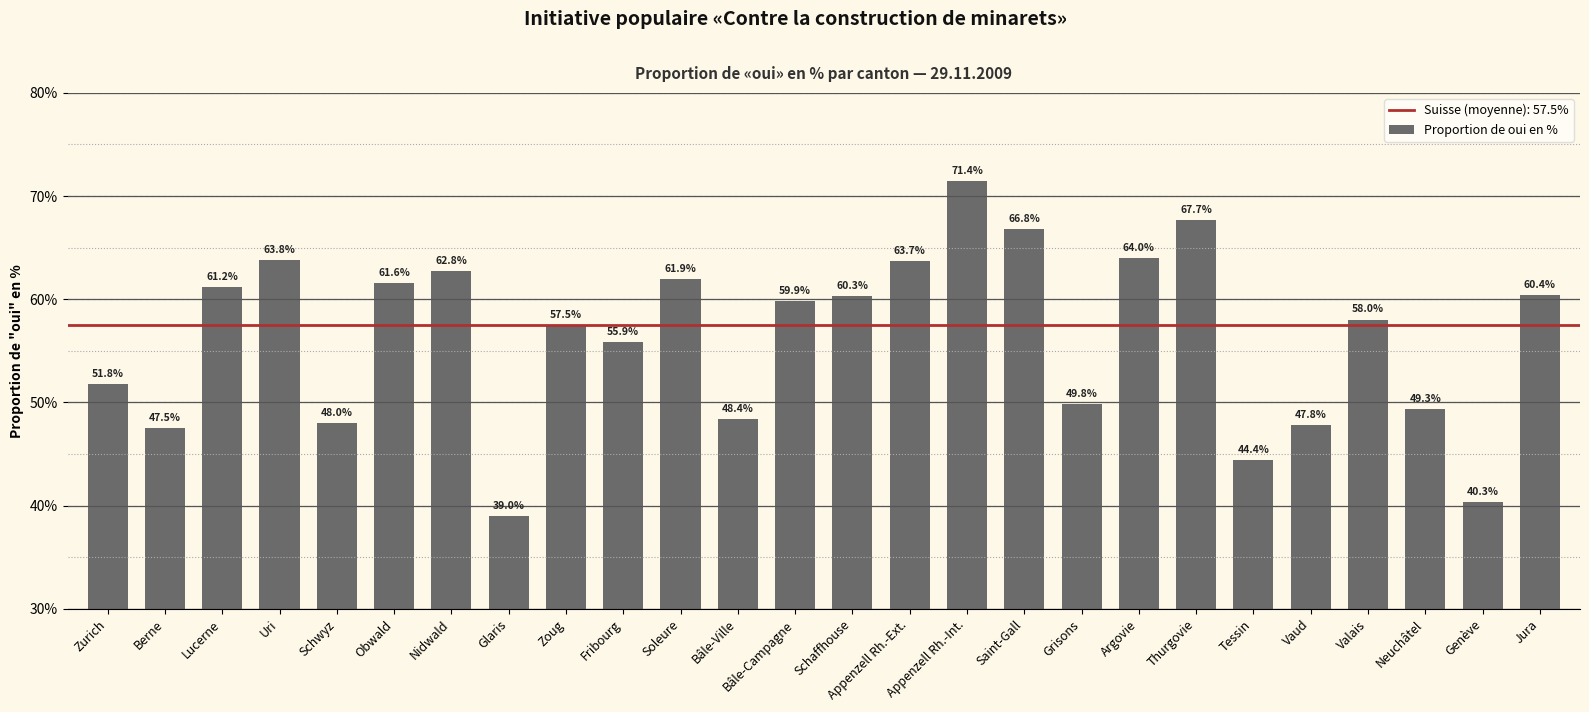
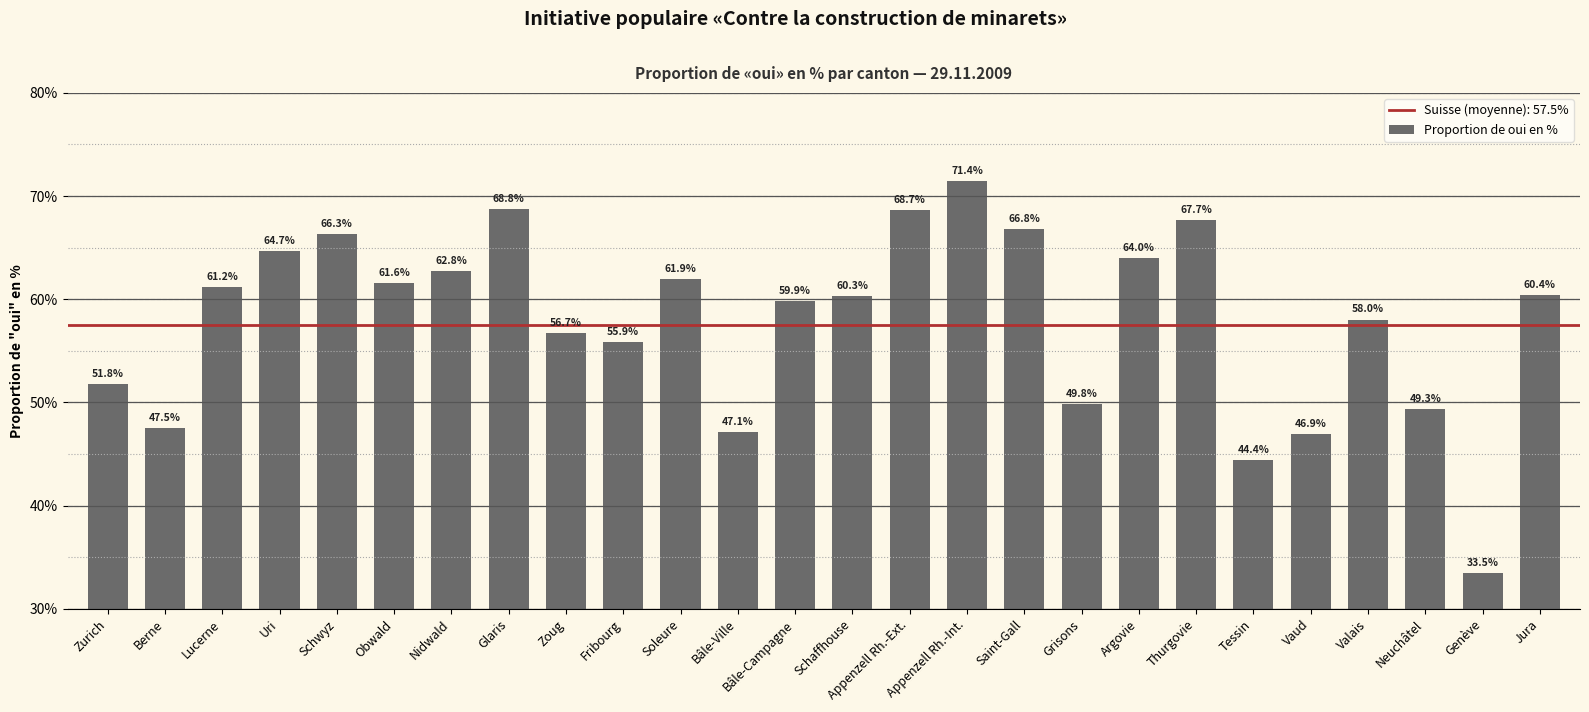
Uri: 63.8% -> 64.7%
Schwyz: 48.0% -> 66.3%
Glaris: 39.0% -> 68.8%
Zoug: 57.5% -> 56.7%
Bâle-Ville: 48.4% -> 47.1%
Appenzell Rh.-Ext.: 63.7% -> 68.7%
Vaud: 47.8% -> 46.9%
Genève: 40.3% -> 33.5%
